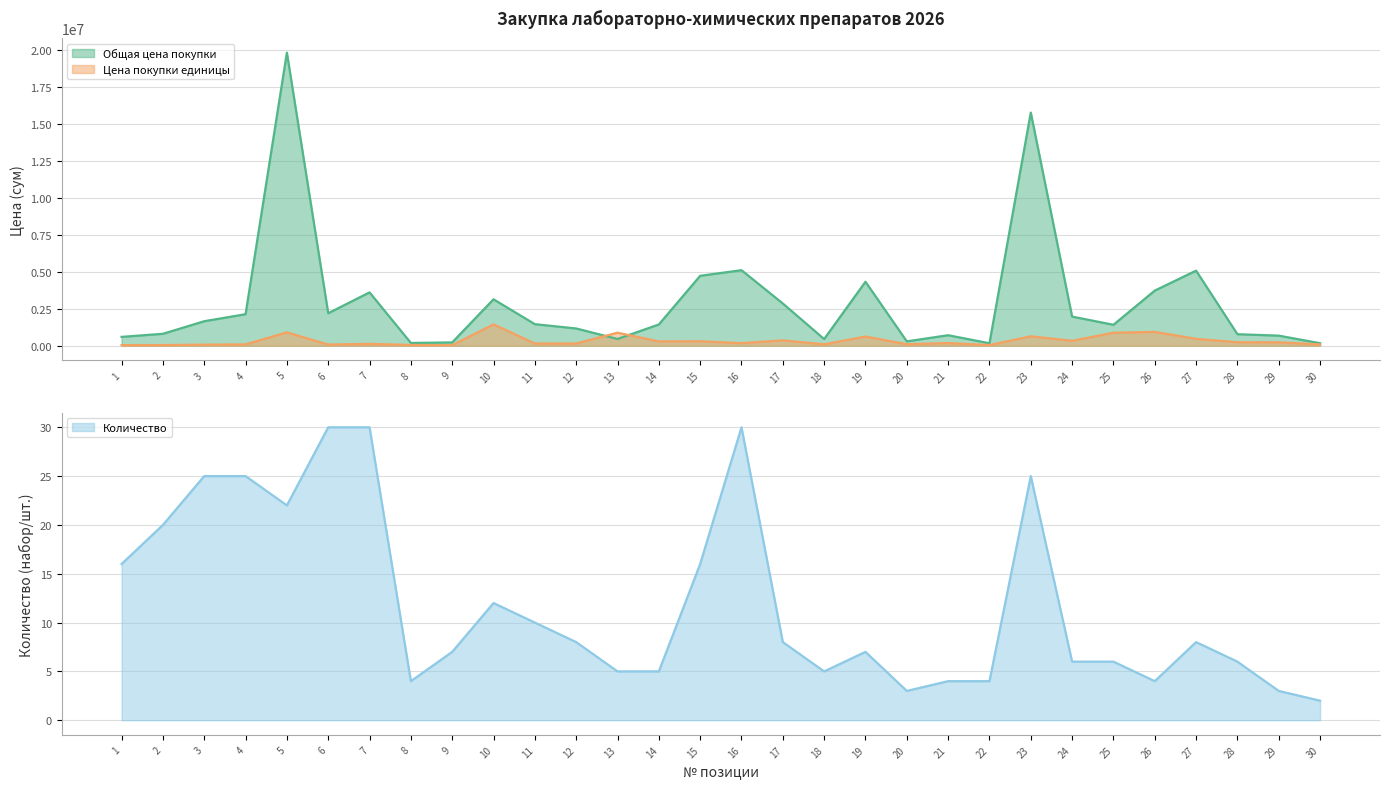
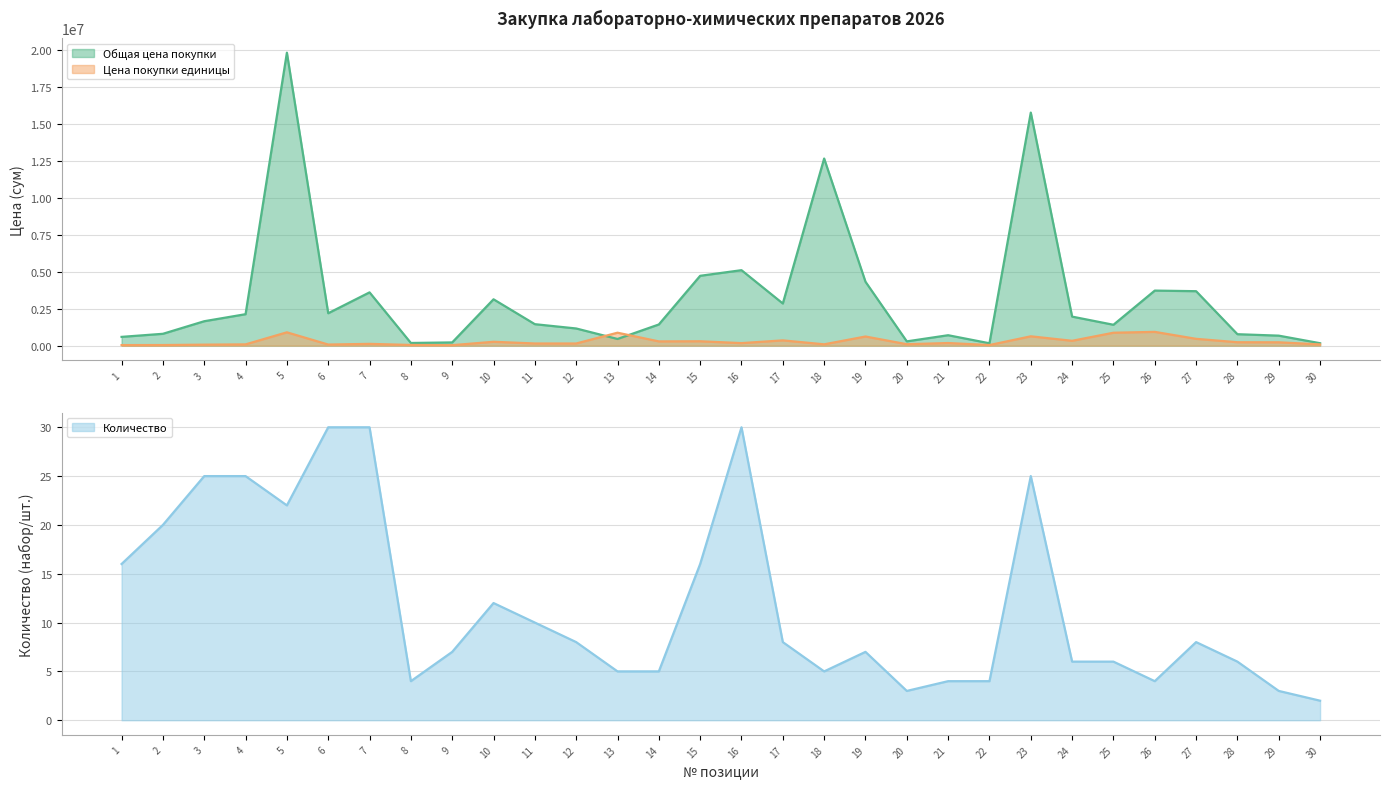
Закупка лабораторно-химических препаратов 2026, Цена покупки единицы, 10: 1400000 -> 300000
Закупка лабораторно-химических препаратов 2026, Общая цена покупки, 18: 400000 -> 12600000
Закупка лабораторно-химических препаратов 2026, Общая цена покупки, 27: 5100000 -> 3700000
